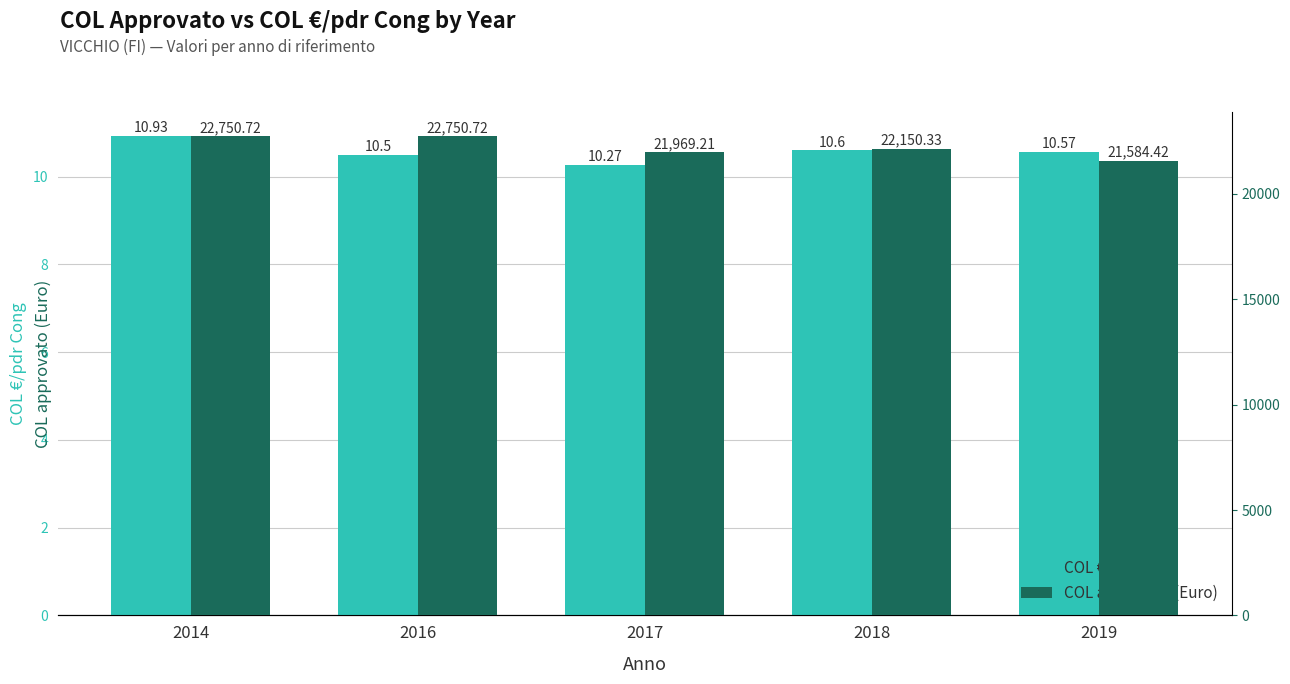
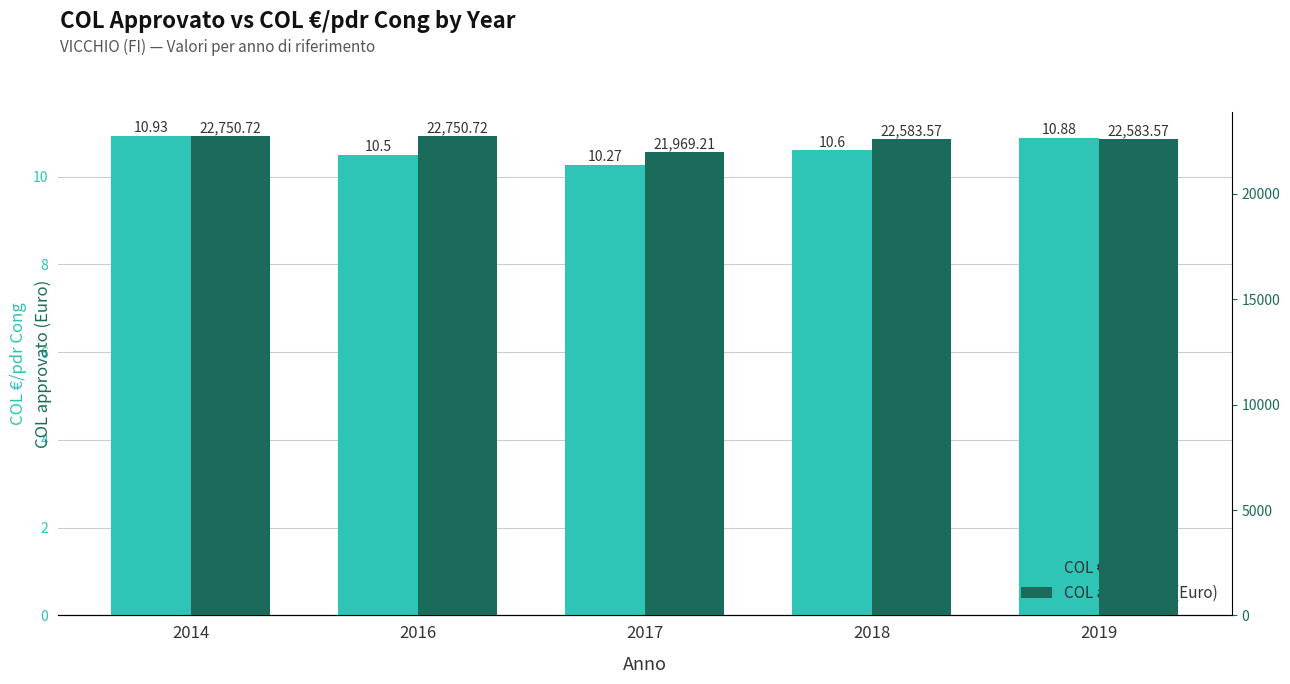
COL €/pdr Cong, 2019: 10.57 -> 10.88
COL approvato (Euro), 2018: 22,150.33 -> 22,583.57
COL approvato (Euro), 2019: 21,584.42 -> 22,583.57
